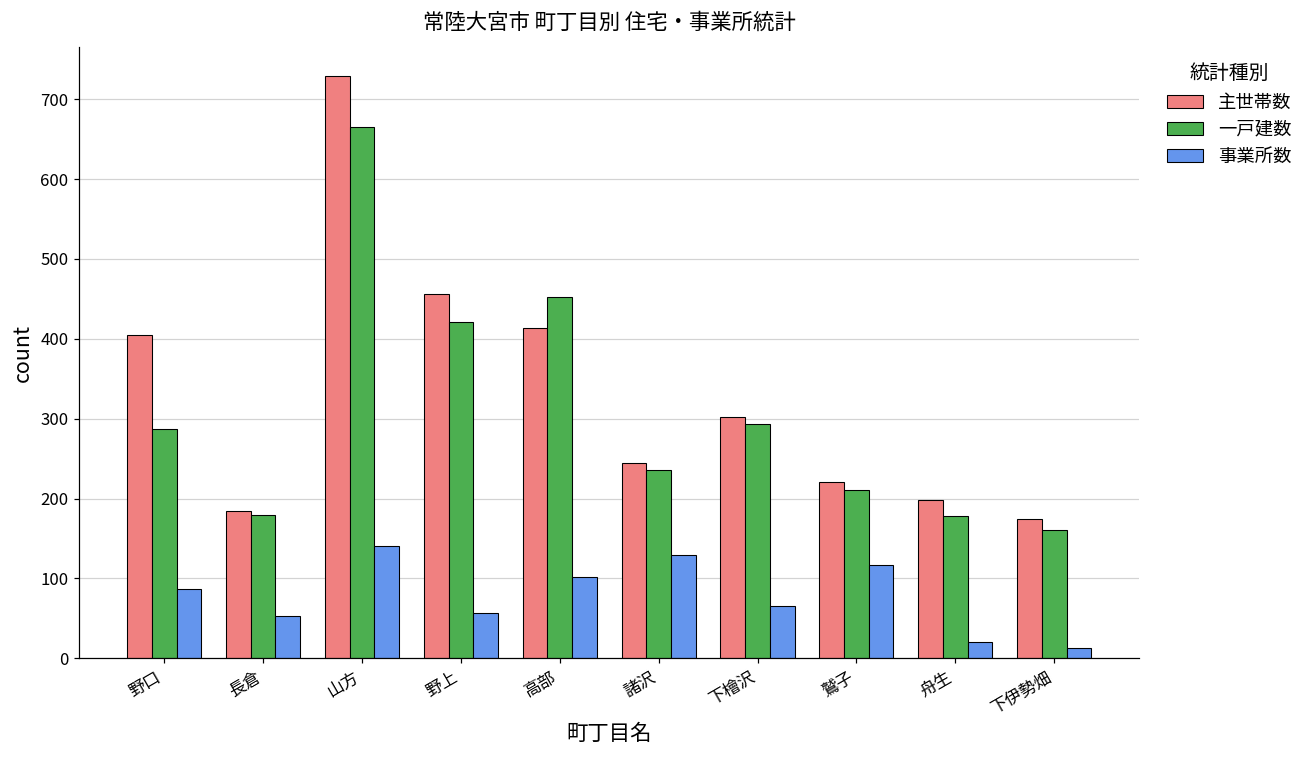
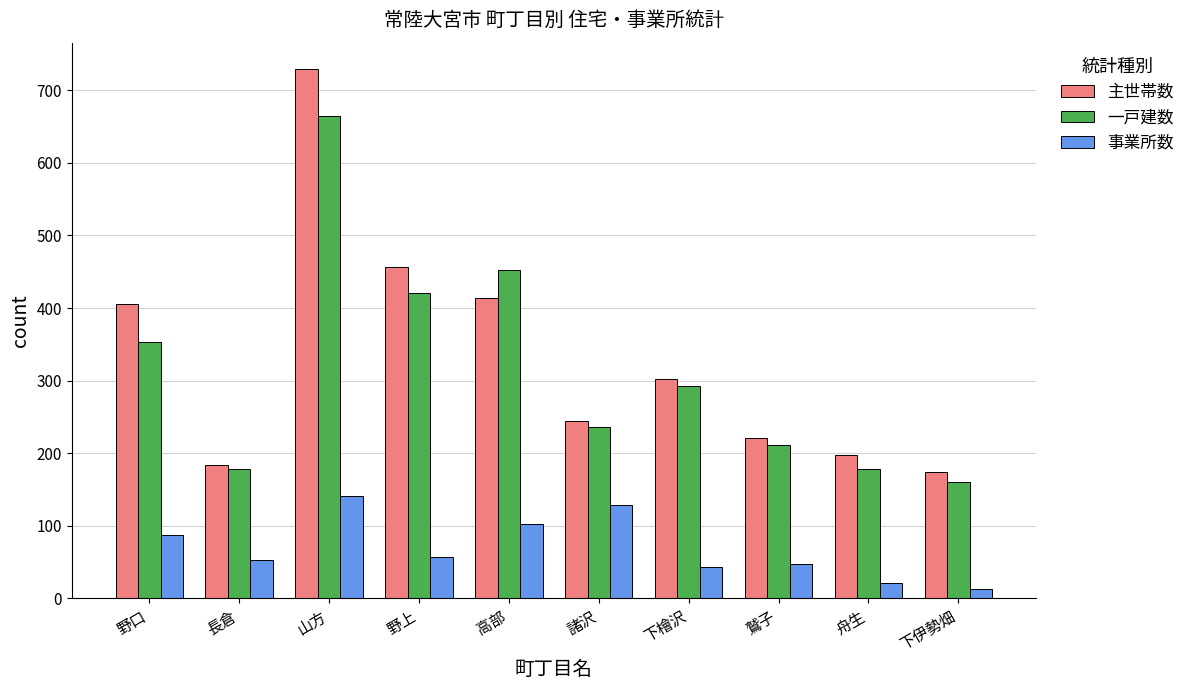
一戸建数, 野口: 290 -> 350
事業所数, 下檜沢: 70 -> 40
事業所数, 鷲子: 120 -> 50
